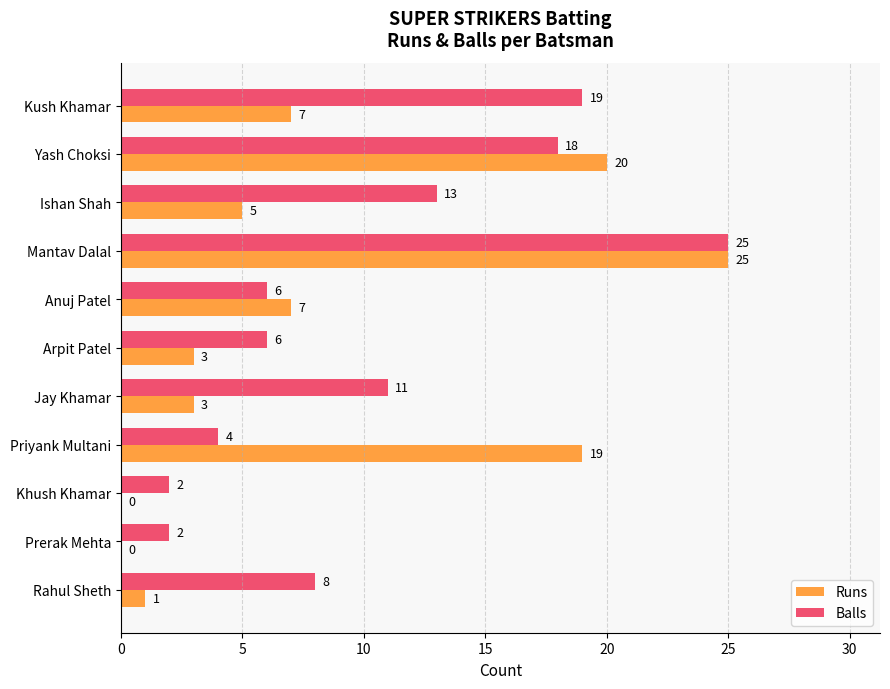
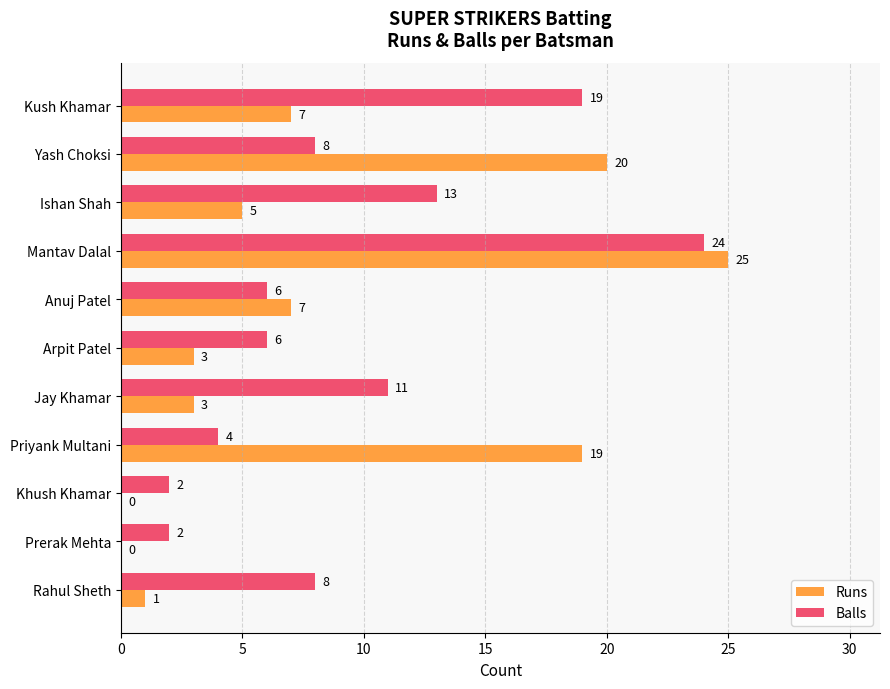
Balls, Yash Choksi: 18 -> 8
Balls, Mantav Dalal: 25 -> 24
